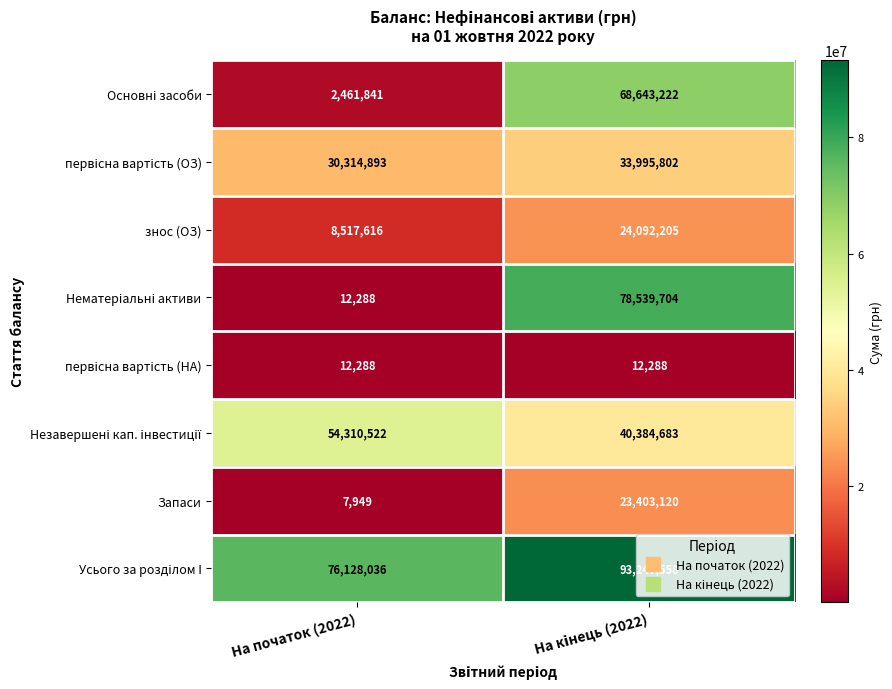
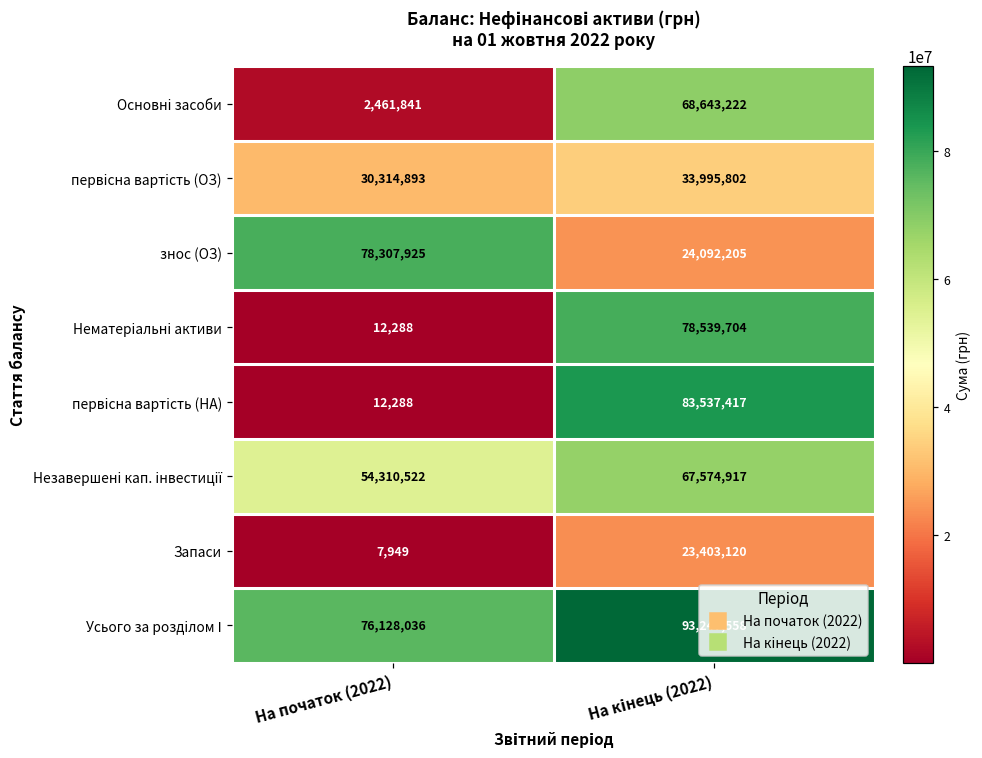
знос (ОЗ), На початок (2022): 8,517,616 -> 78,307,925
первісна вартість (НА), На кінець (2022): 12,288 -> 83,537,417
Незавершені кап. інвестиції, На кінець (2022): 40,384,683 -> 67,574,917
